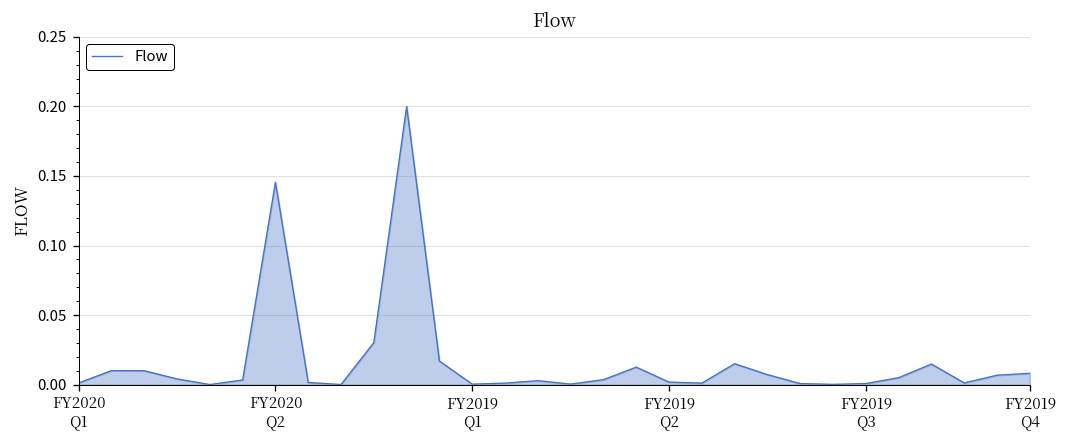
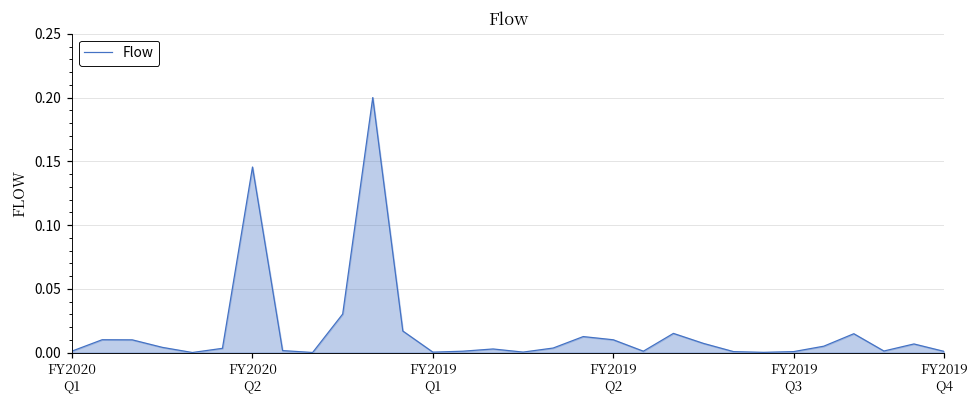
FY2019 Q2: 0.002 -> 0.010
FY2019 Q4: 0.008 -> 0.001
